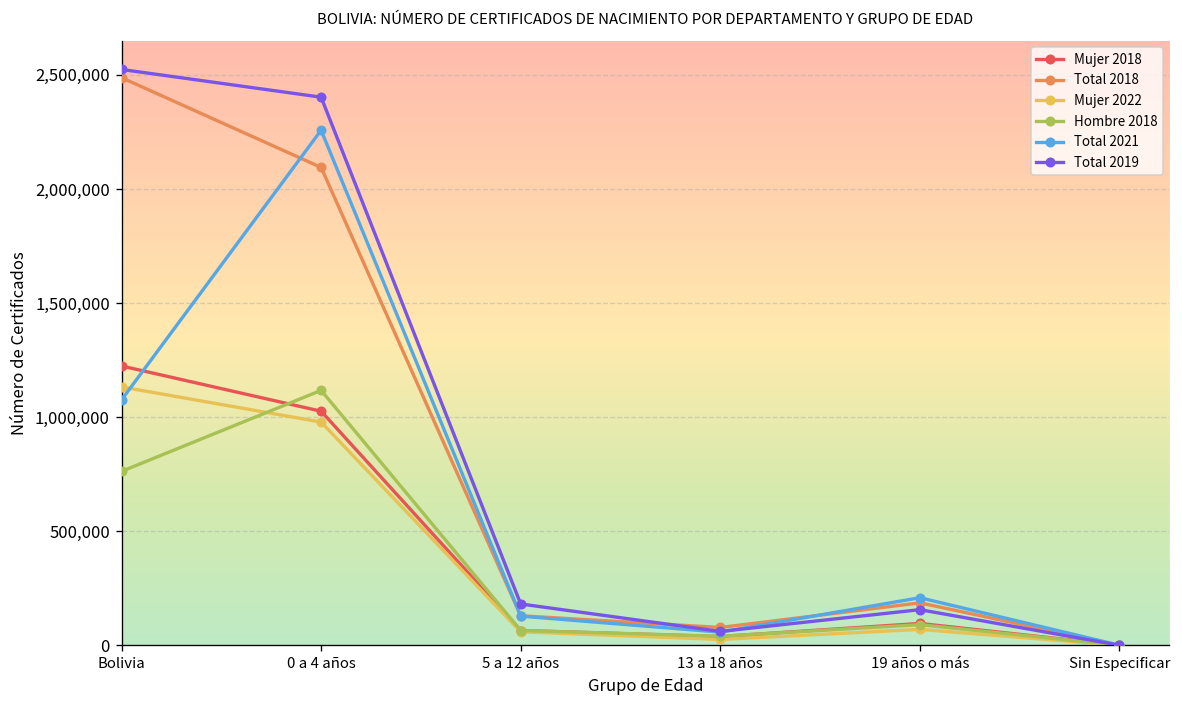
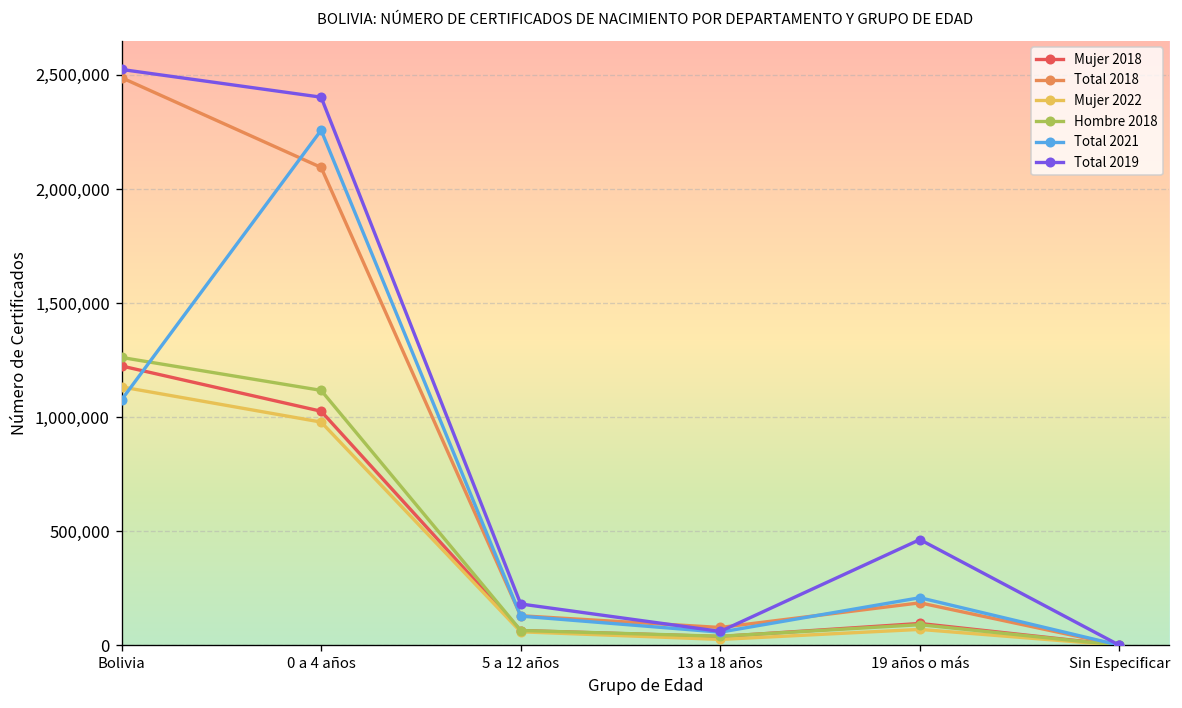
Hombre 2018, Bolivia: 760,000 -> 1,260,000
Total 2019, 19 años o más: 160,000 -> 460,000
